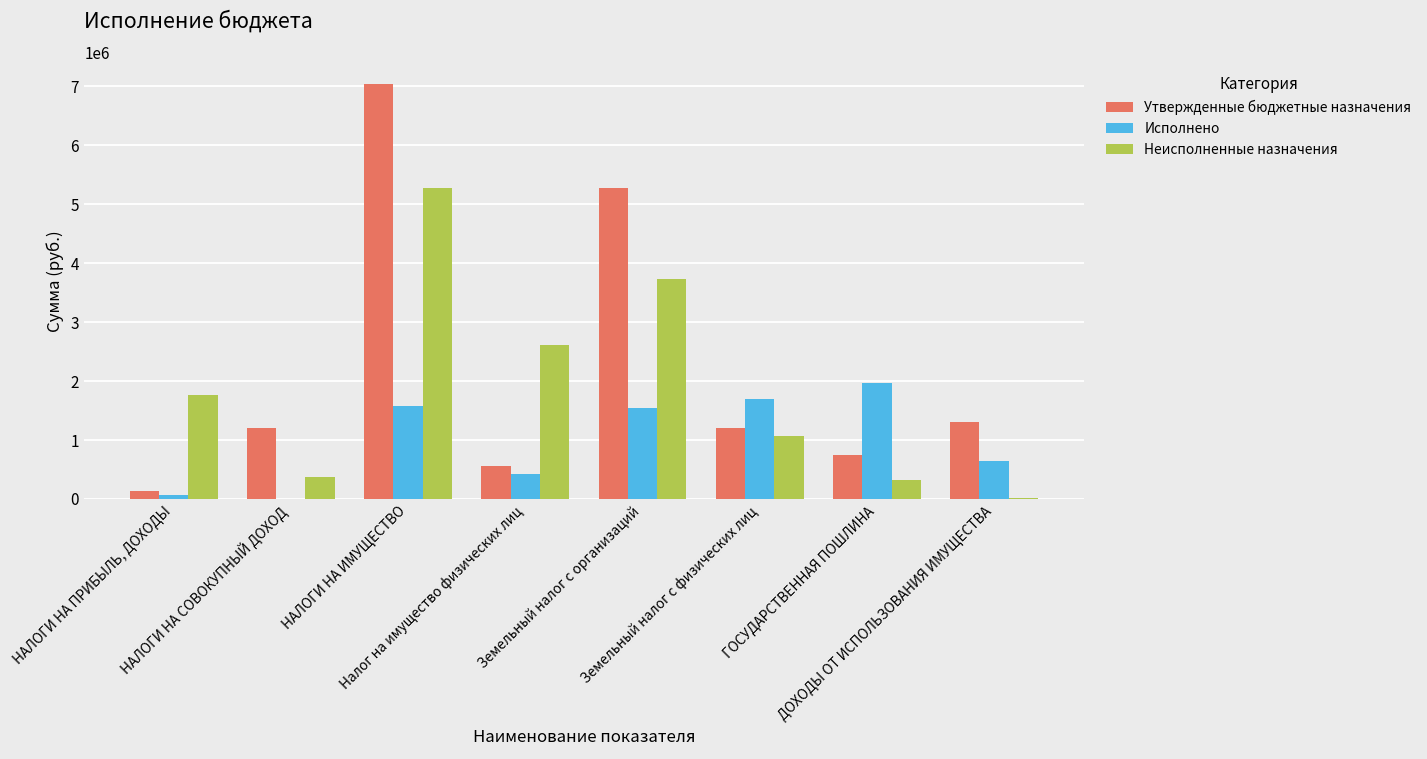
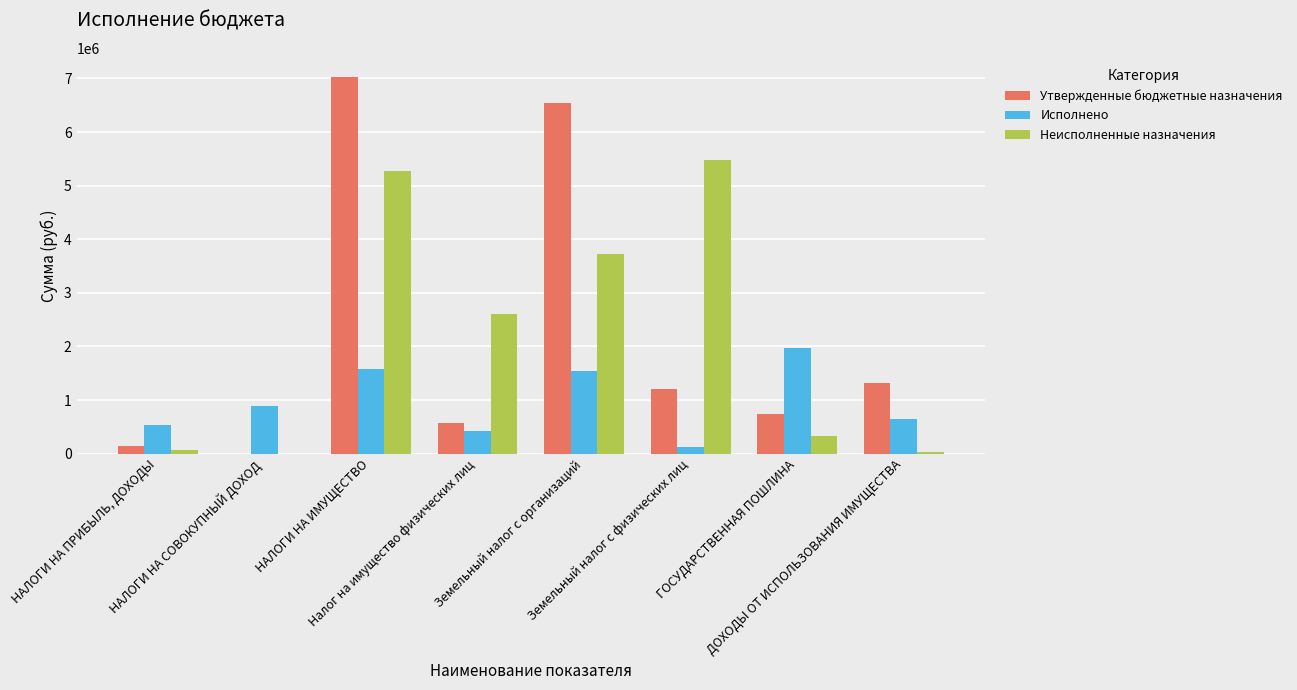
Исполнено, НАЛОГИ НА ПРИБЫЛЬ, ДОХОДЫ: 100000 -> 500000
Неисполненные назначения, НАЛОГИ НА ПРИБЫЛЬ, ДОХОДЫ: 1800000 -> 100000
Утвержденные бюджетные назначения, НАЛОГИ НА СОВОКУПНЫЙ ДОХОД: 1200000 -> 0
Исполнено, НАЛОГИ НА СОВОКУПНЫЙ ДОХОД: 0 -> 900000
Неисполненные назначения, НАЛОГИ НА СОВОКУПНЫЙ ДОХОД: 400000 -> 0
Утвержденные бюджетные назначения, Земельный налог с организаций: 5300000 -> 6500000
Исполнено, Земельный налог с физических лиц: 1700000 -> 100000
Неисполненные назначения, Земельный налог с физических лиц: 1100000 -> 5500000
